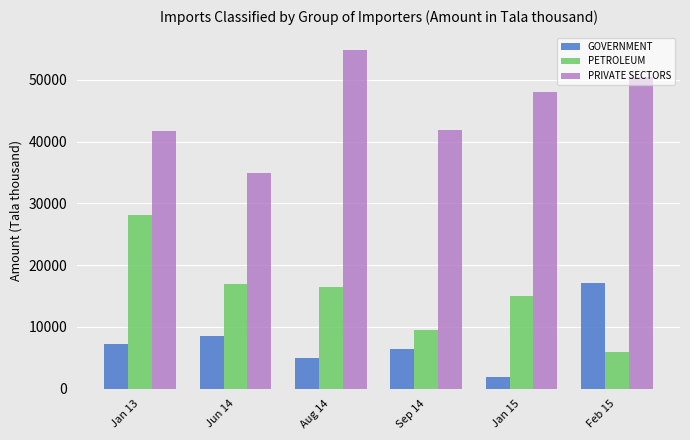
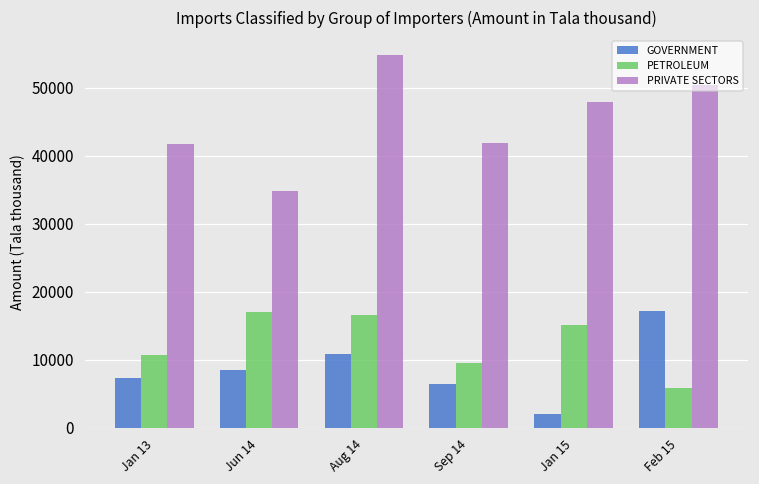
PETROLEUM, Jan 13: 28000 -> 11000
GOVERNMENT, Aug 14: 5000 -> 11000
